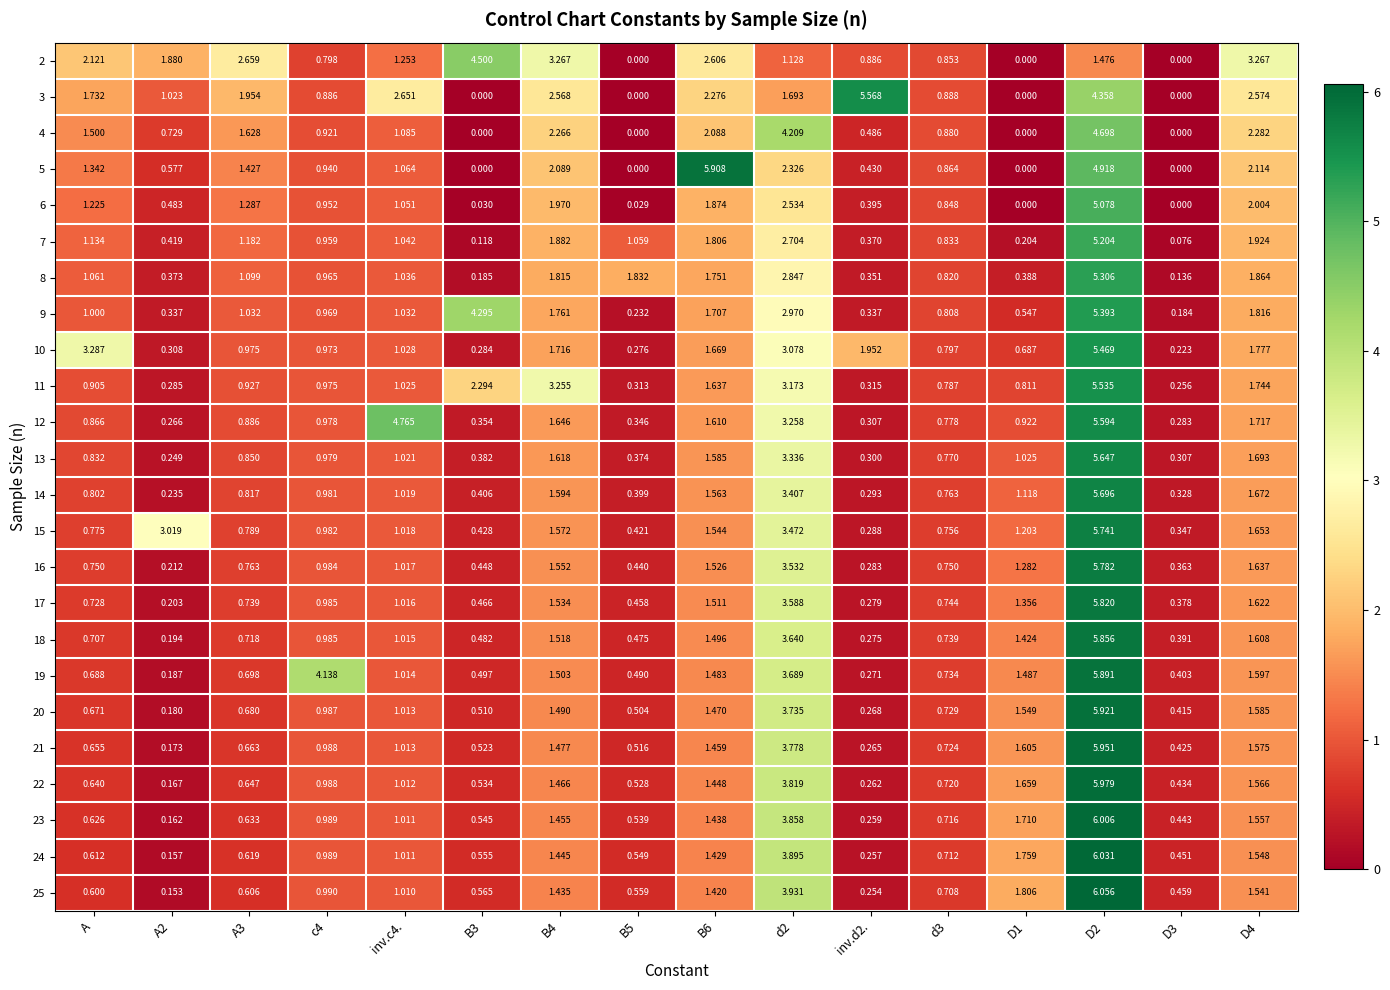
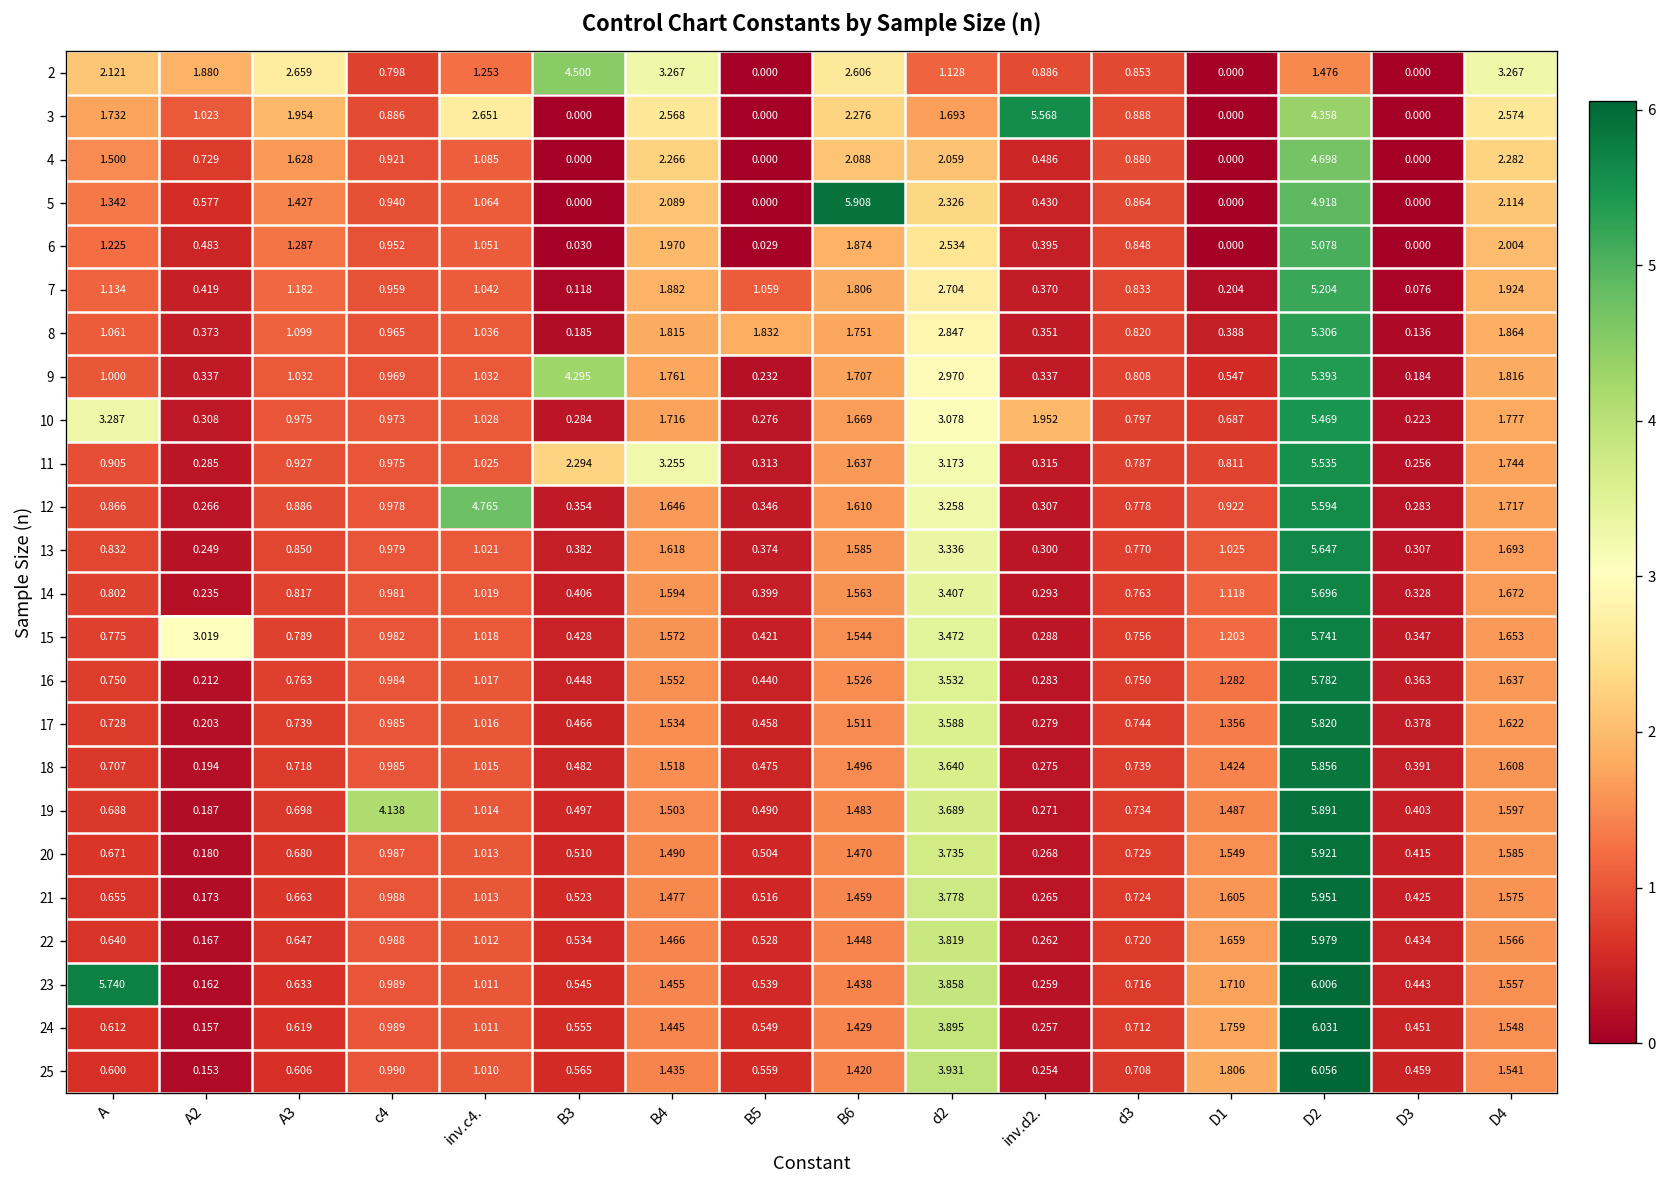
4, d2: 4.209 -> 2.059
23, A: 0.626 -> 5.740
